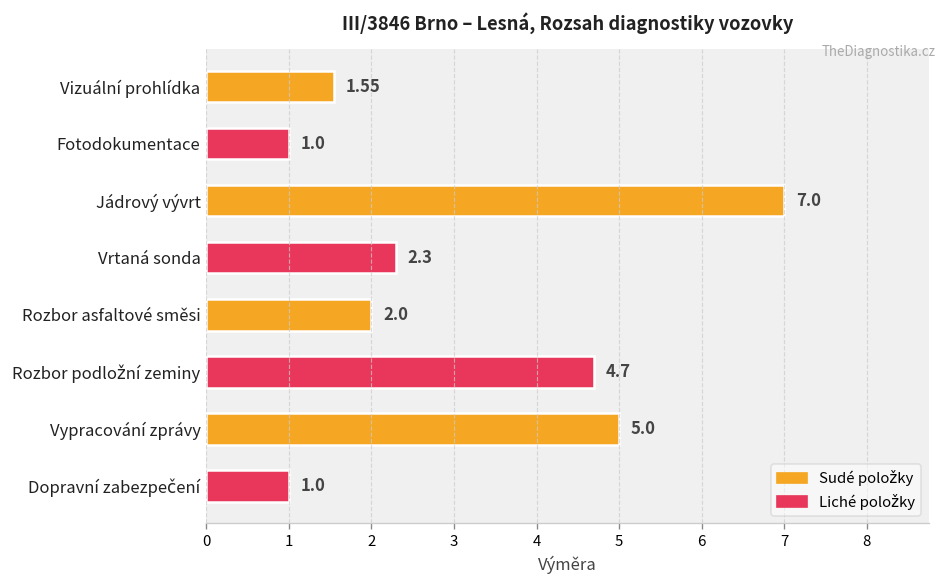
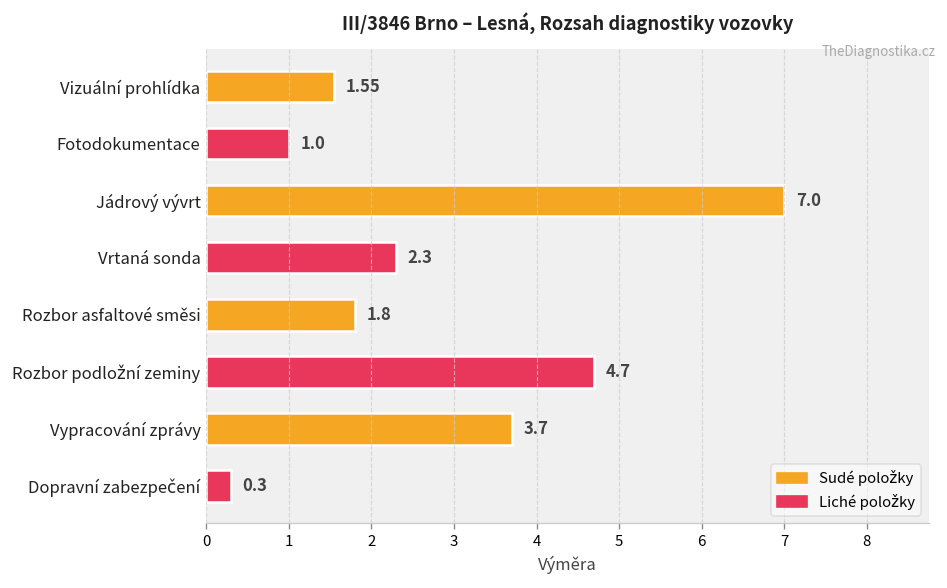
Rozbor asfaltové směsi: 2.0 -> 1.8
Vypracování zprávy: 5.0 -> 3.7
Dopravní zabezpečení: 1.0 -> 0.3
